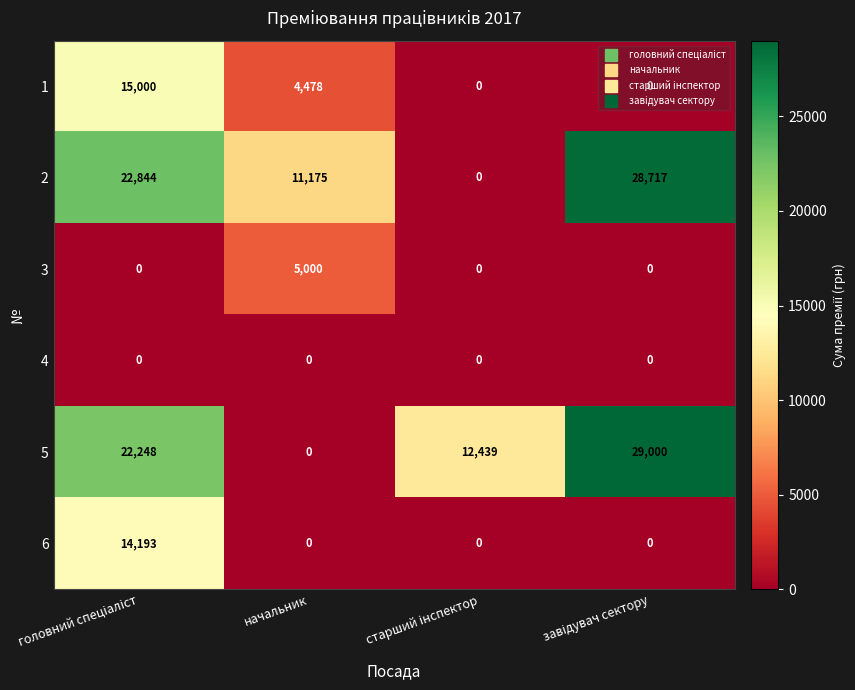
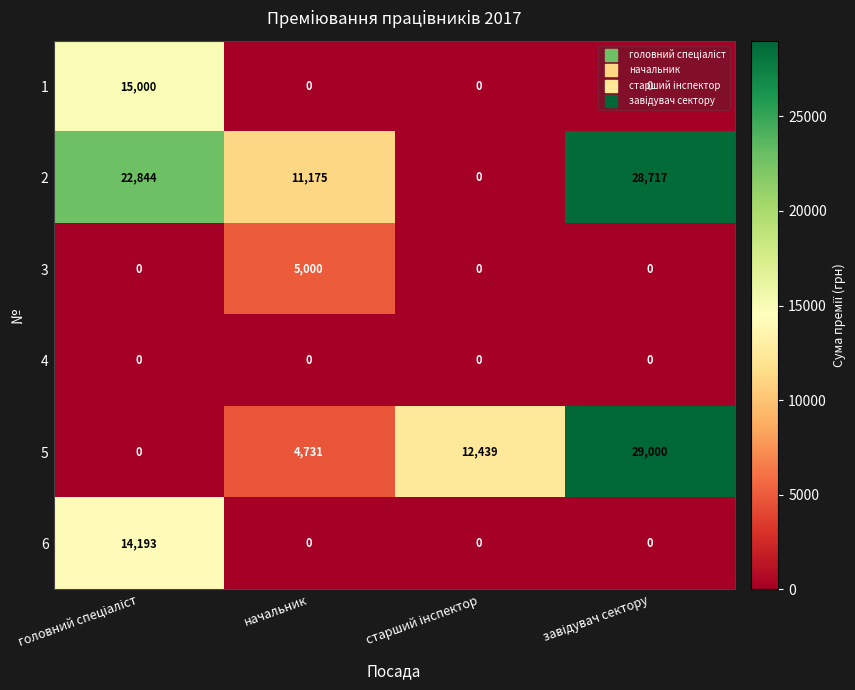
1, начальник: 4,478 -> 0
5, головний спеціаліст: 22,248 -> 0
5, начальник: 0 -> 4,731
